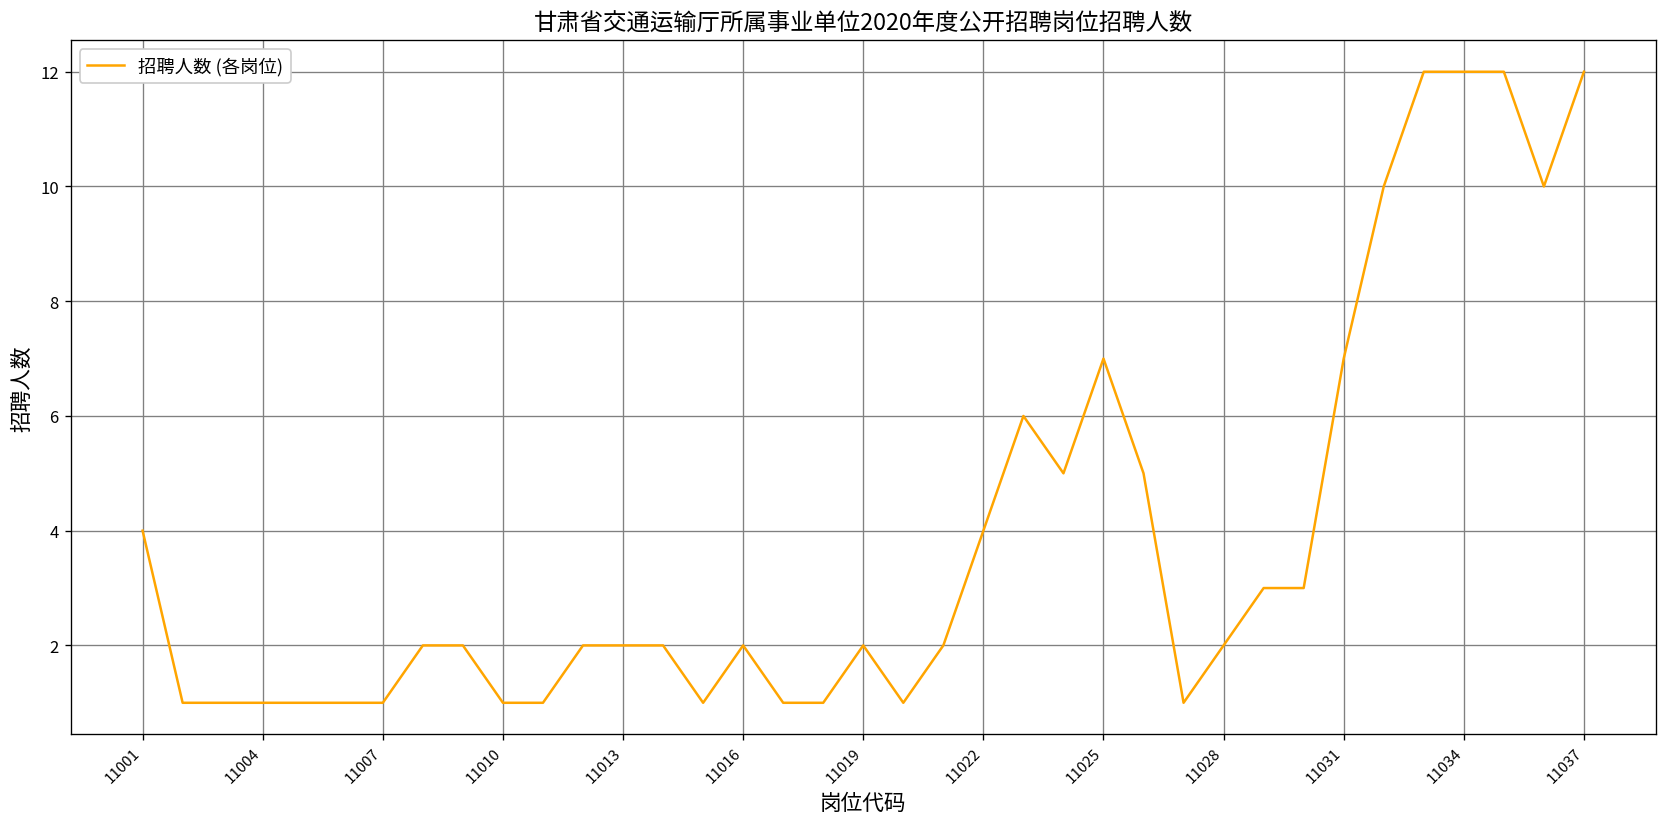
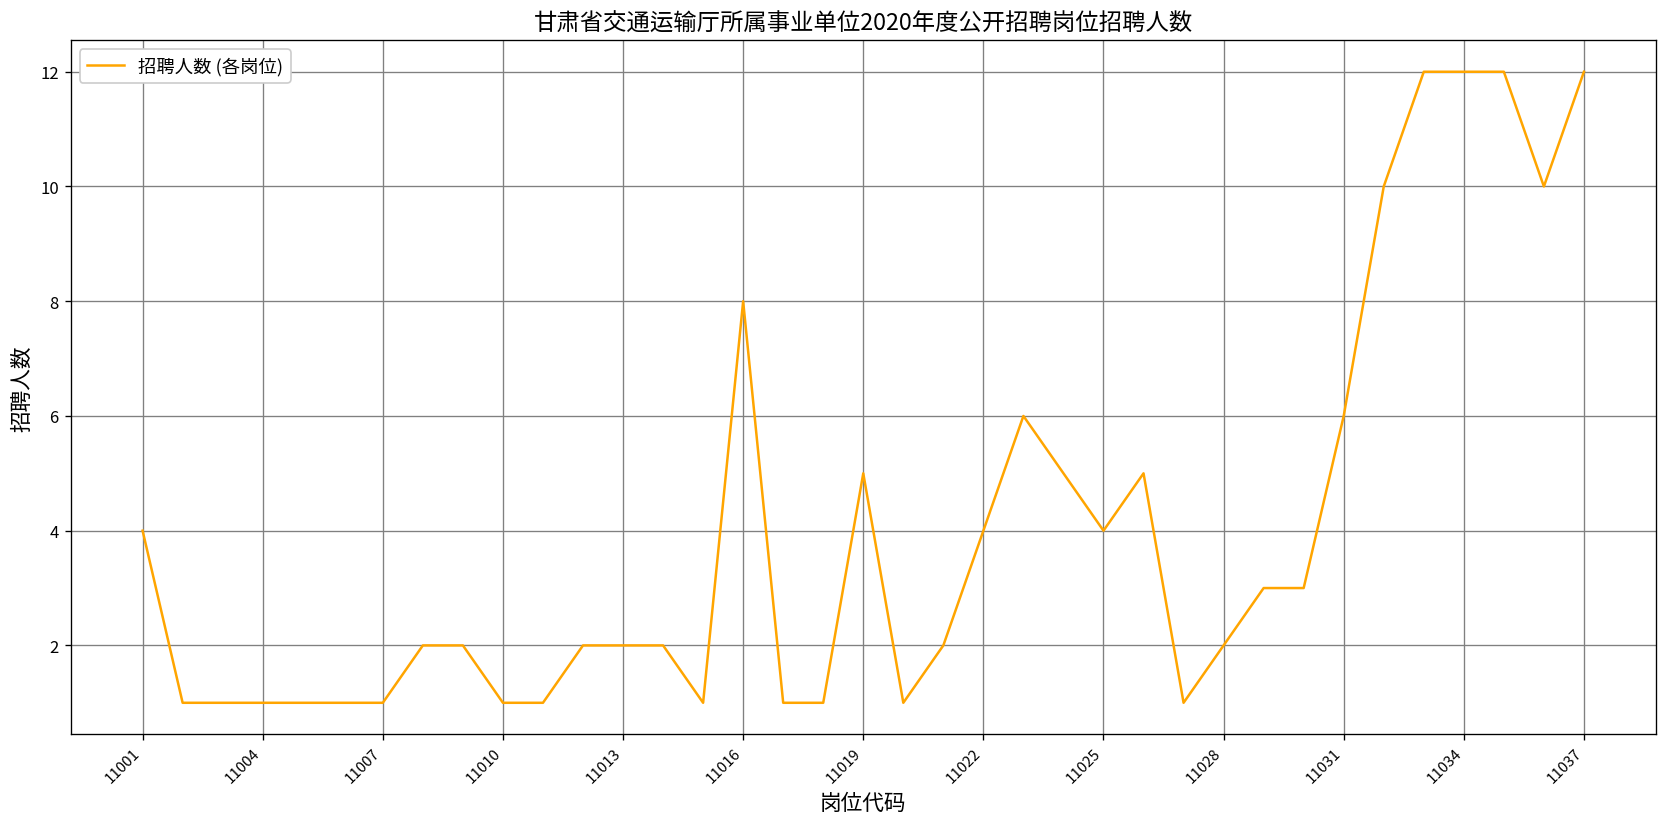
11016: 2 -> 8
11019: 2 -> 5
11025: 7 -> 4
11031: 7 -> 6
